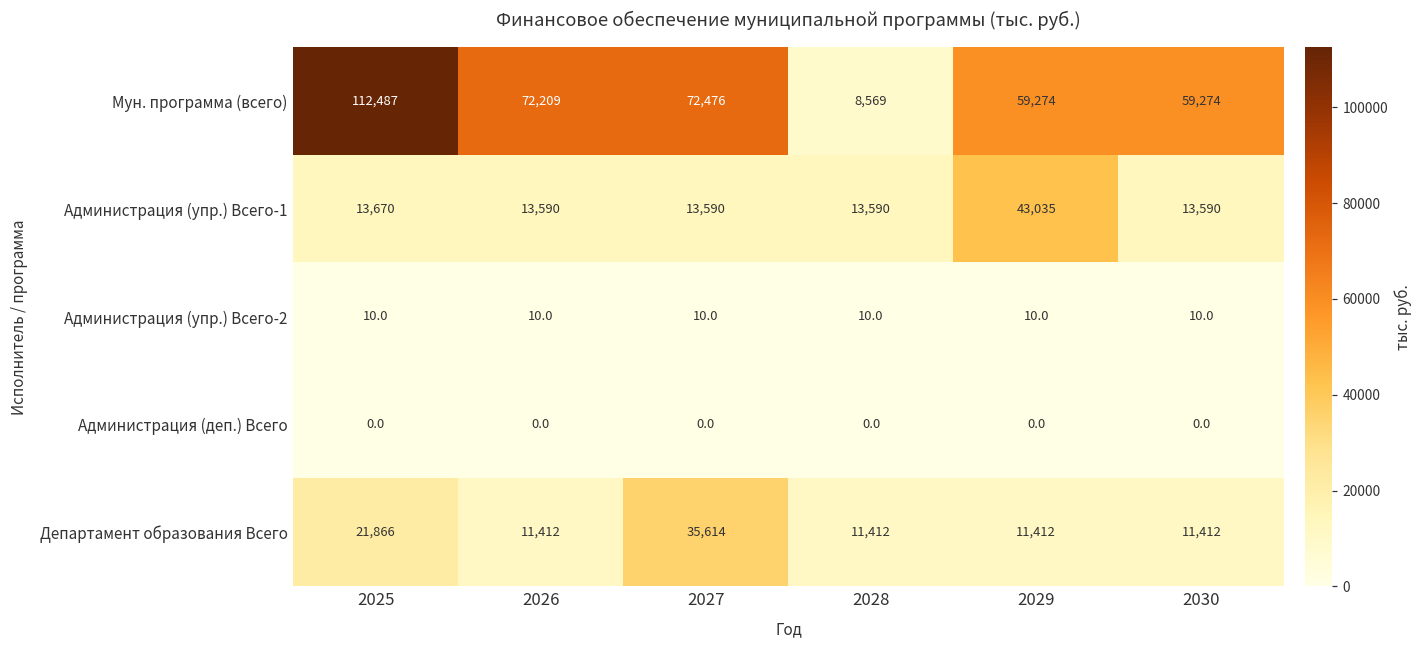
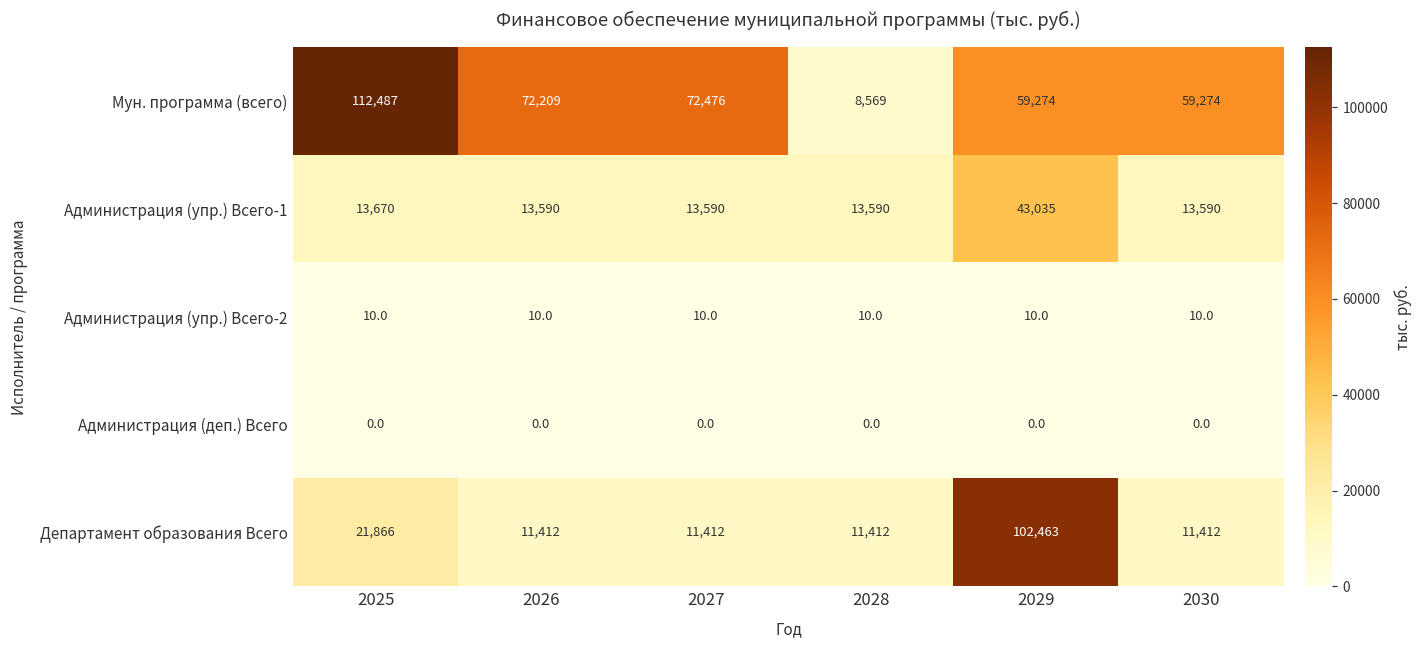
Департамент образования Всего, 2027: 35,614 -> 11,412
Департамент образования Всего, 2029: 11,412 -> 102,463
